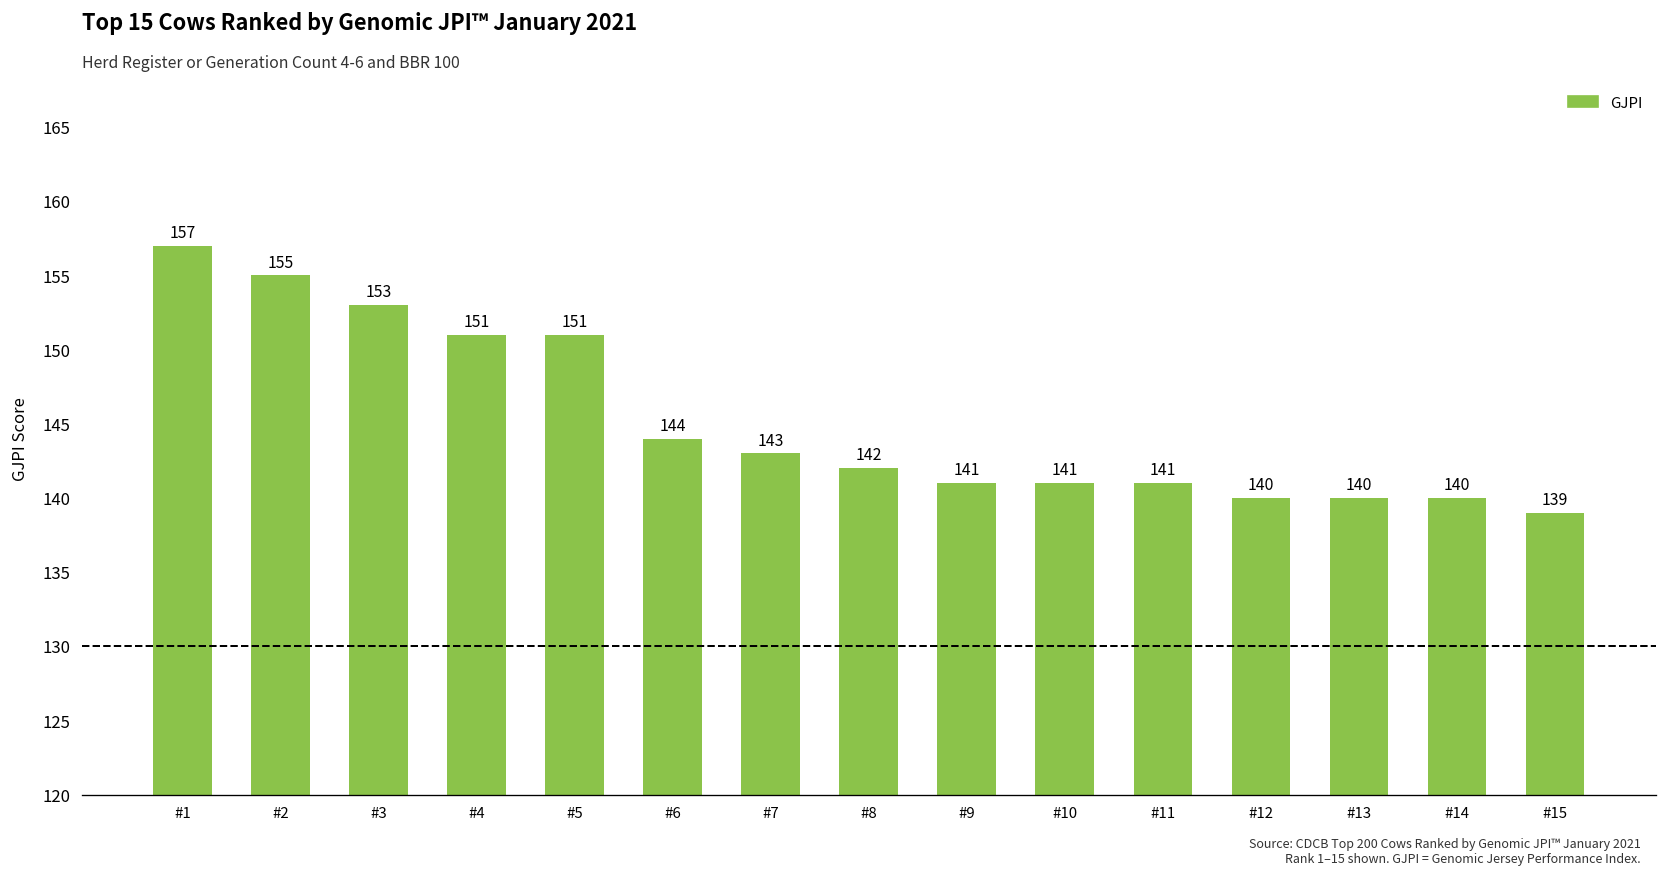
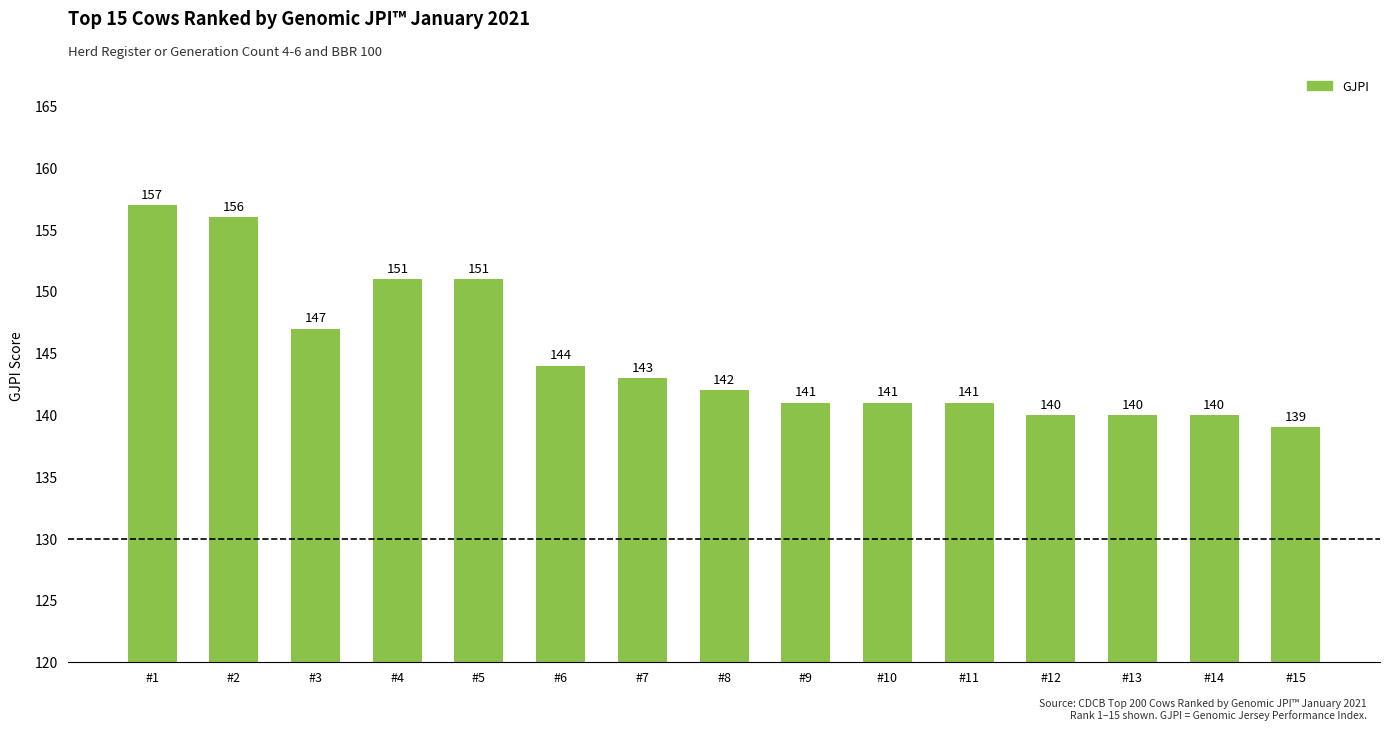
#2: 155 -> 156
#3: 153 -> 147
